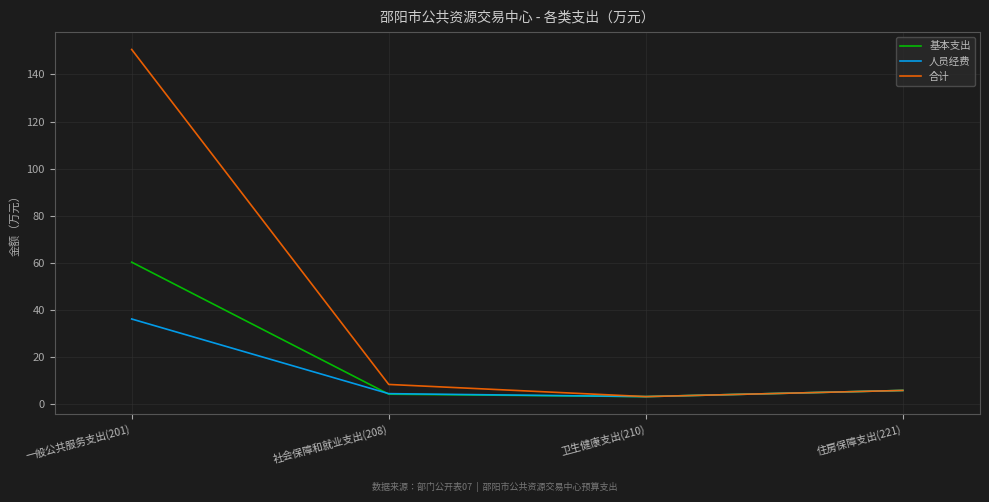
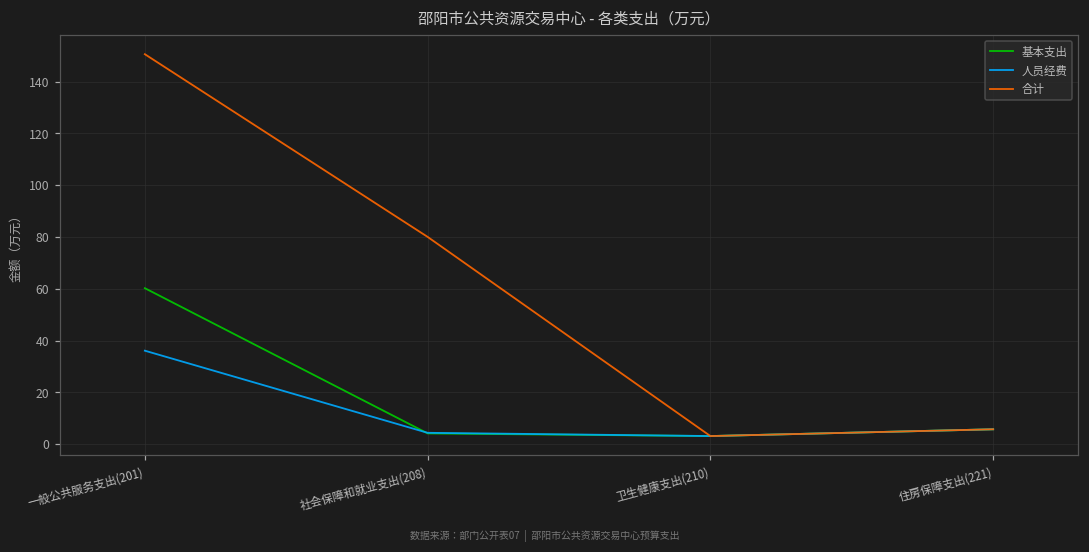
合计, 社会保障和就业支出(208): 8 -> 80
